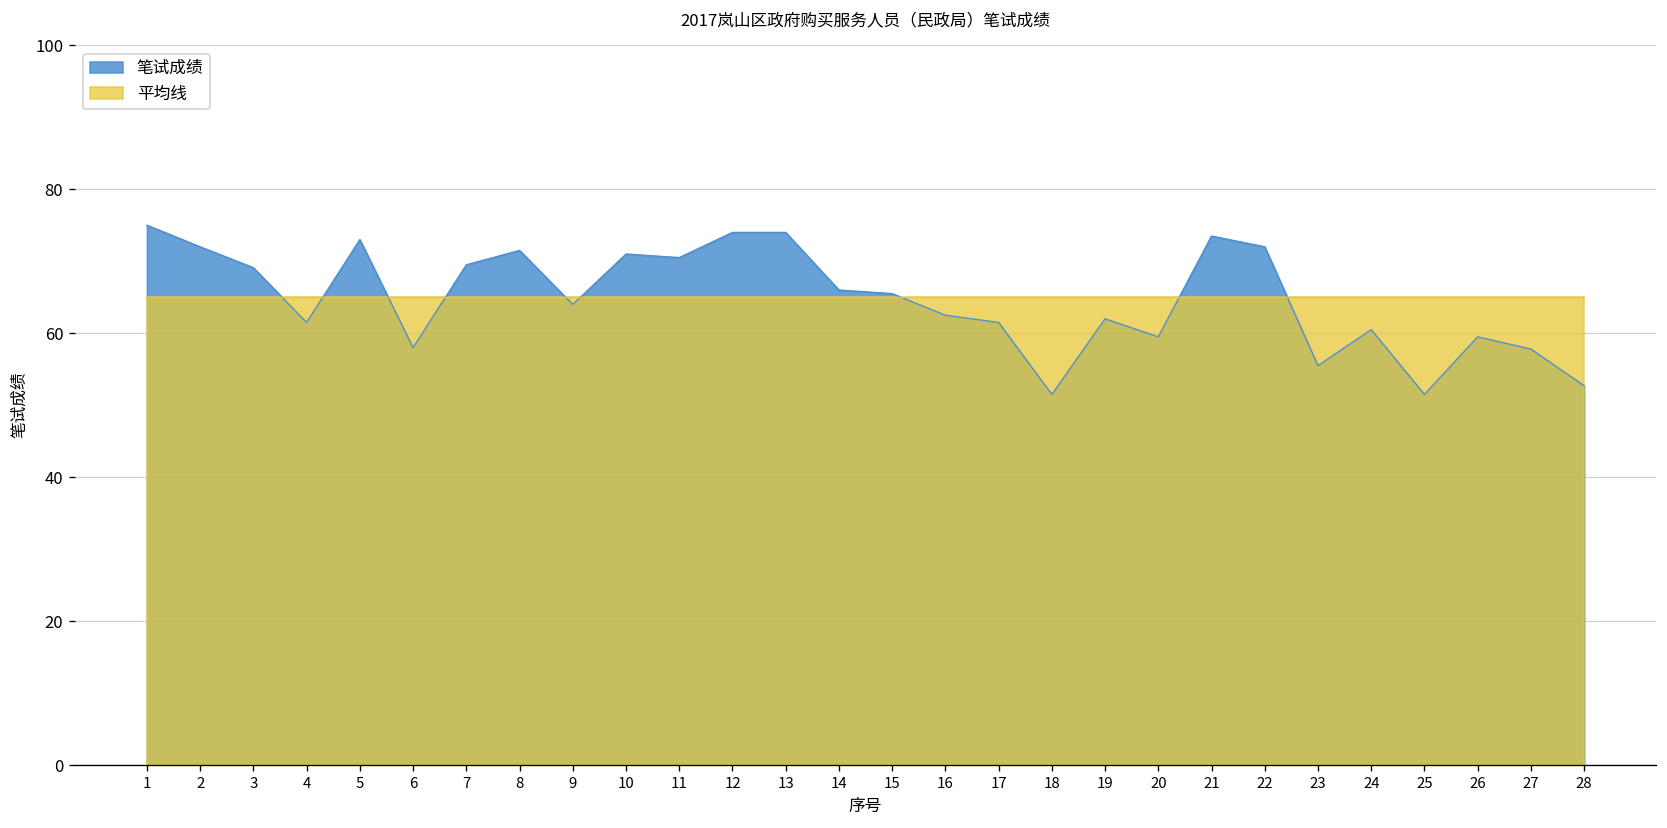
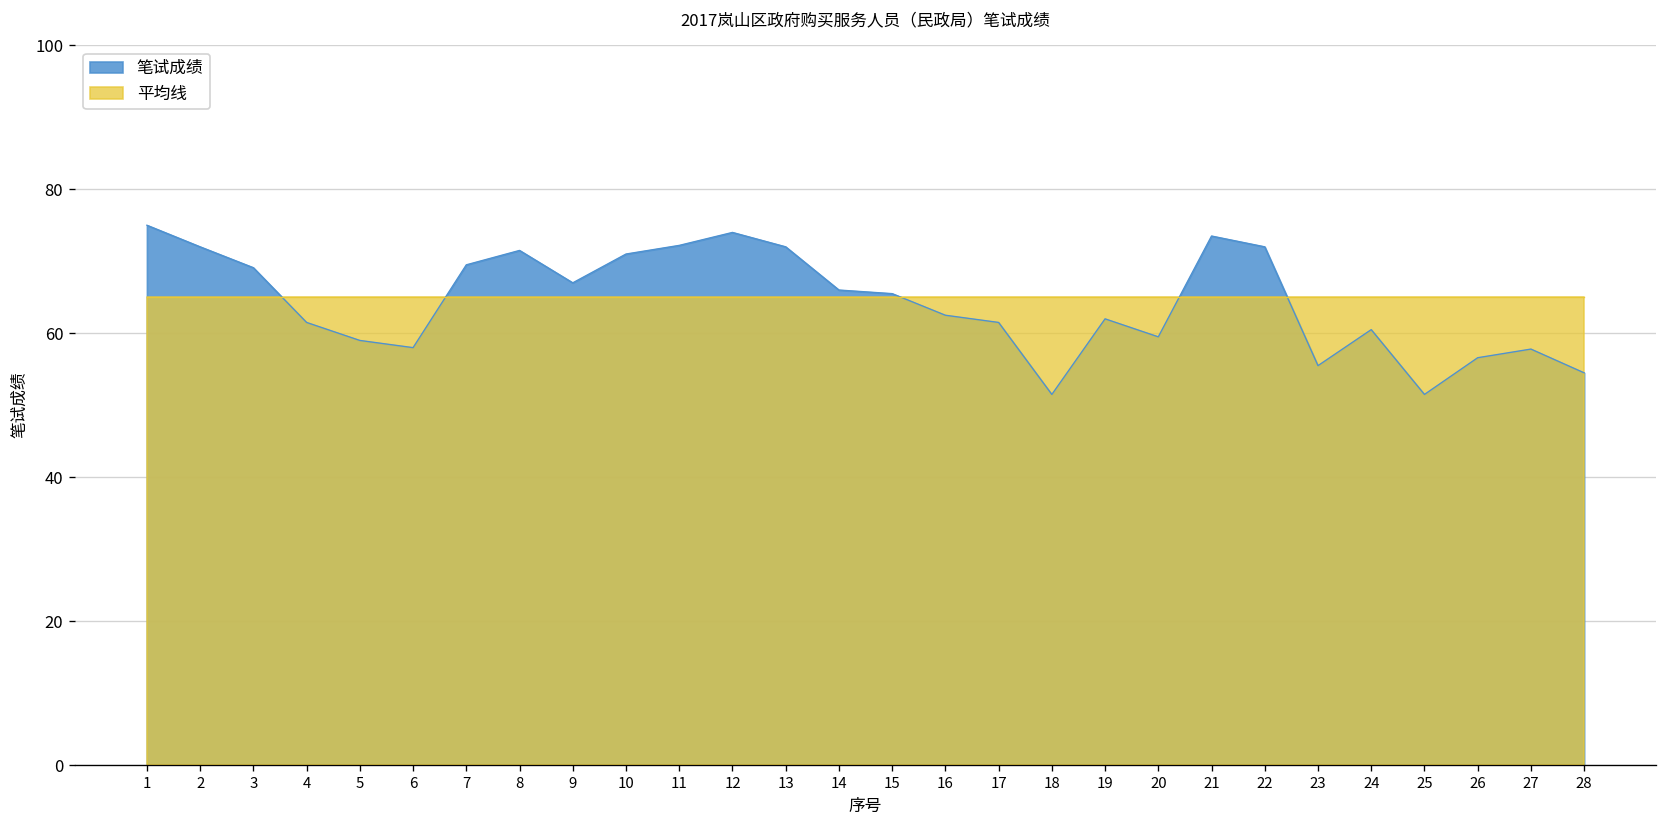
笔试成绩, 5: 73 -> 59
笔试成绩, 9: 64 -> 67
笔试成绩, 11: 71 -> 72
笔试成绩, 13: 74 -> 72
笔试成绩, 26: 60 -> 57
笔试成绩, 28: 53 -> 55
